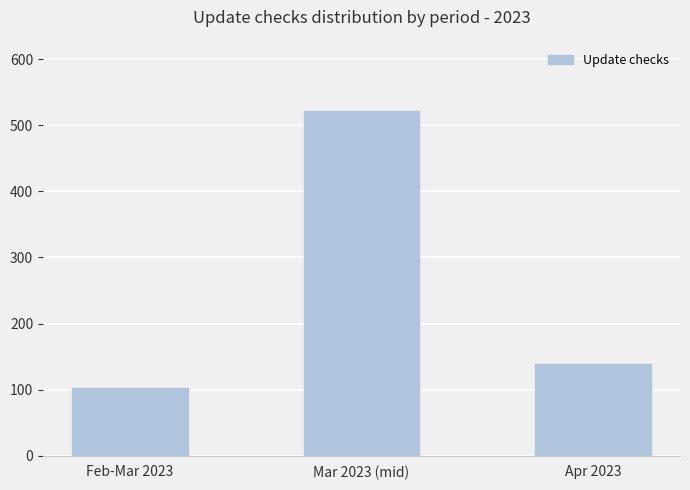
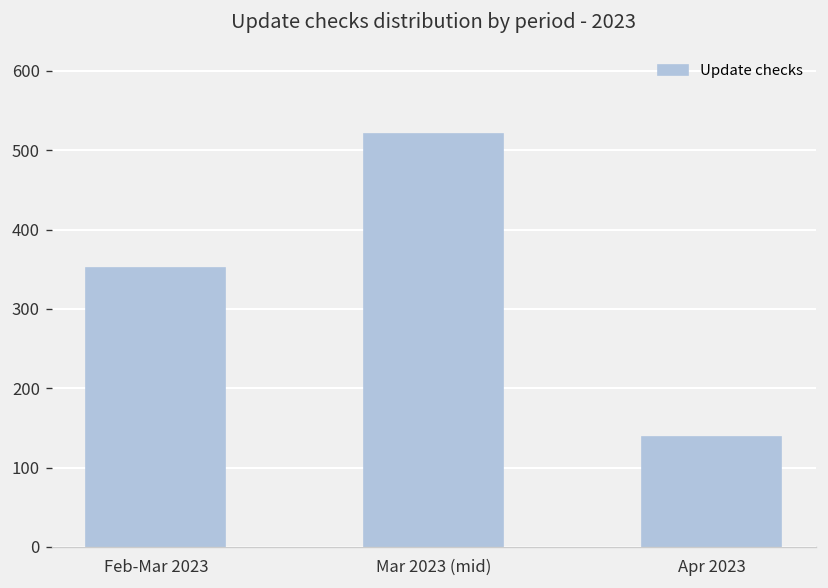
Feb-Mar 2023: 100 -> 350
